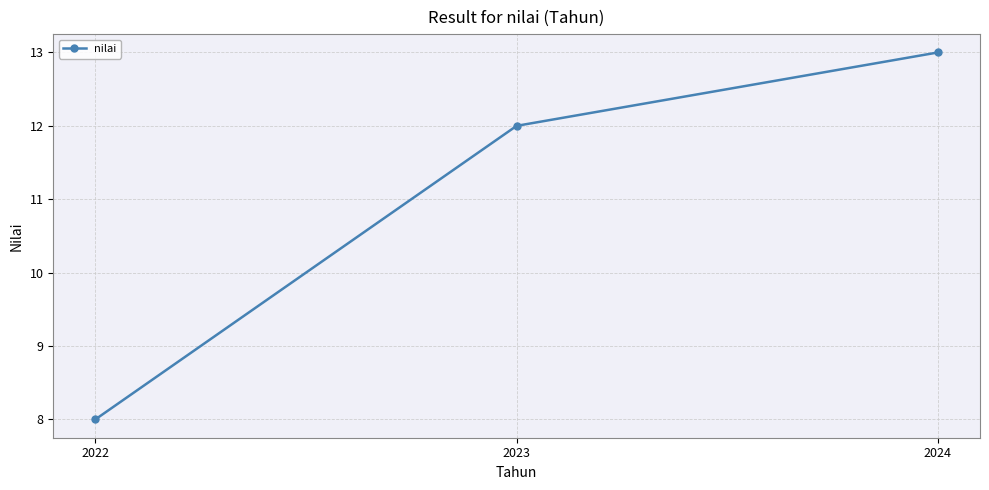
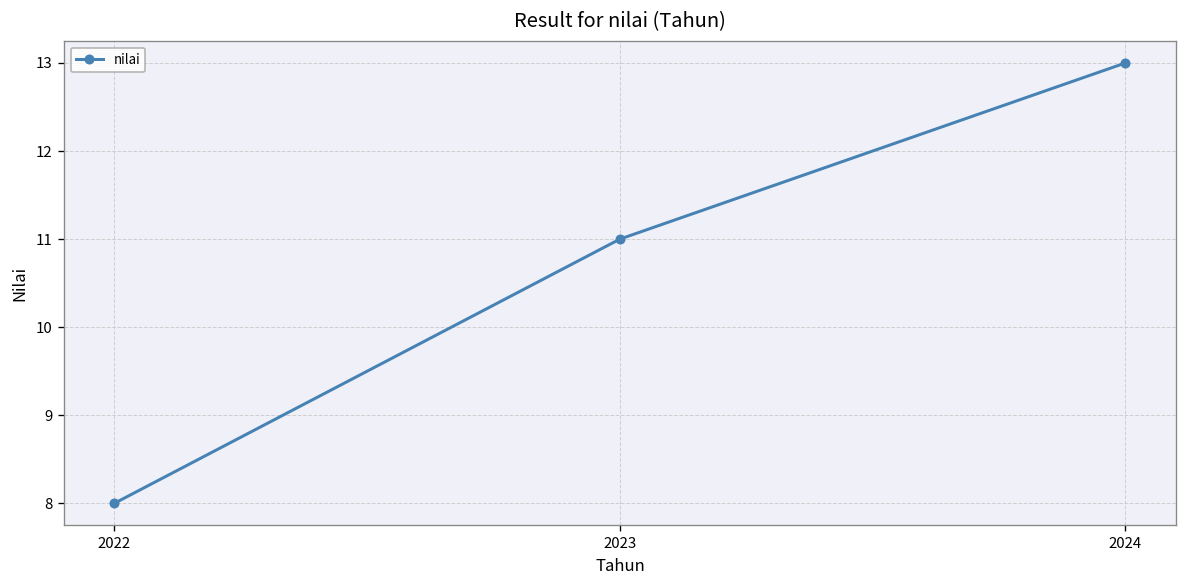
2023: 12 -> 11
